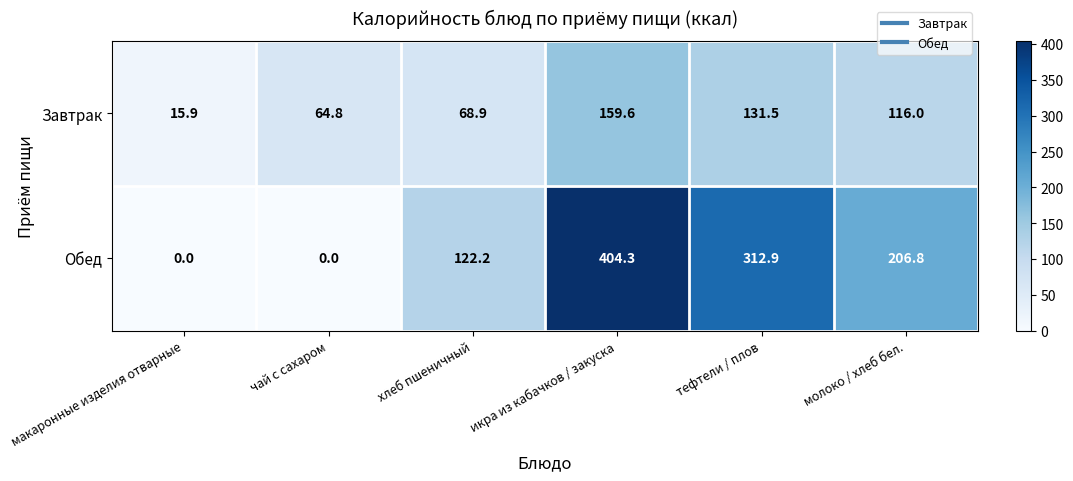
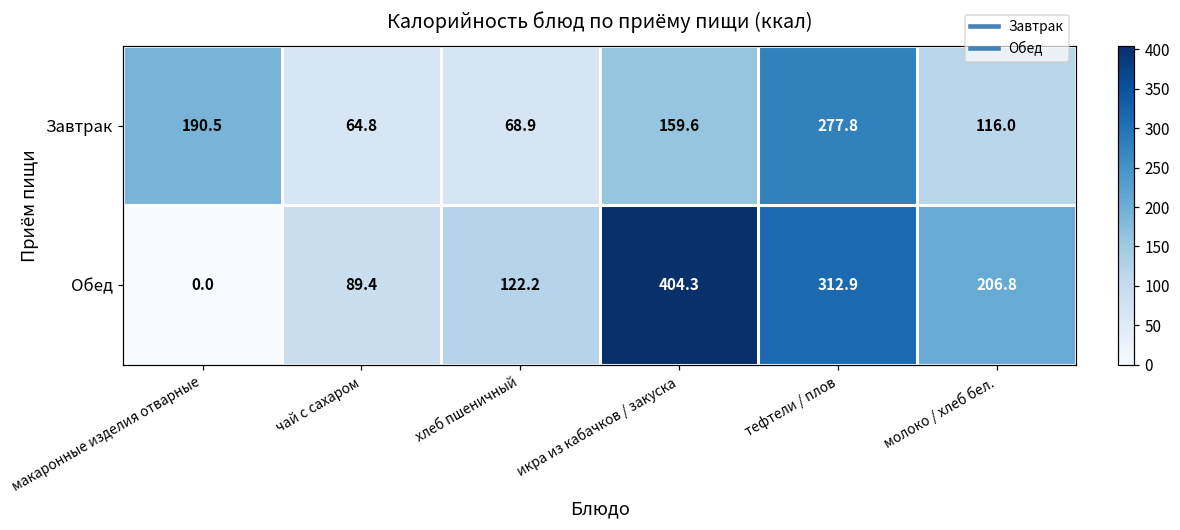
Завтрак, макаронные изделия отварные: 15.9 -> 190.5
Завтрак, тефтели / плов: 131.5 -> 277.8
Обед, чай с сахаром: 0.0 -> 89.4
